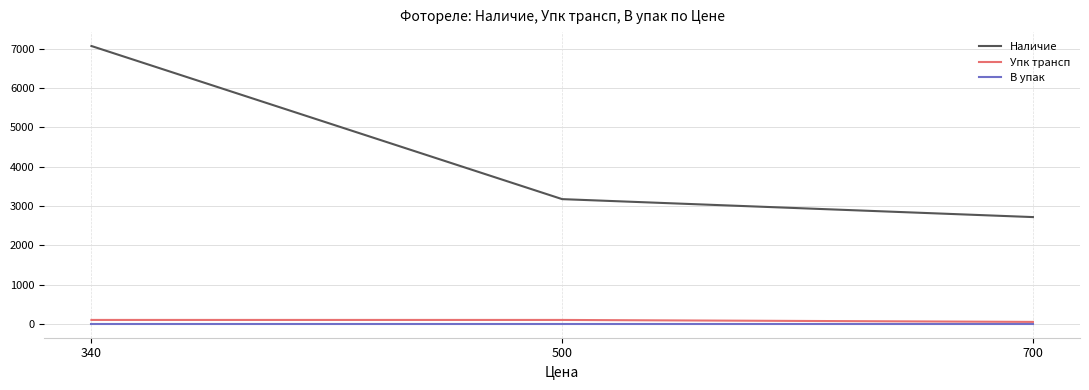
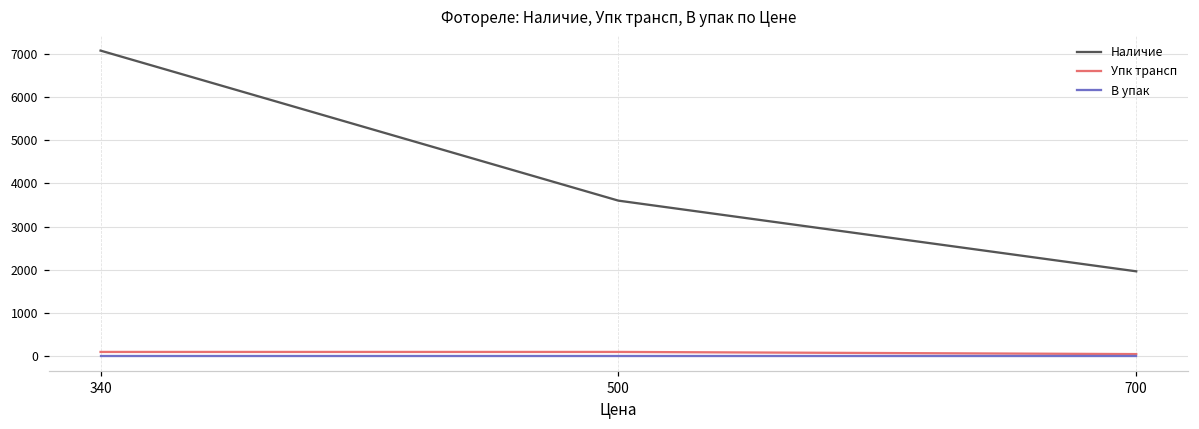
Наличие, 500: 3200 -> 3600
Наличие, 700: 2700 -> 2000
